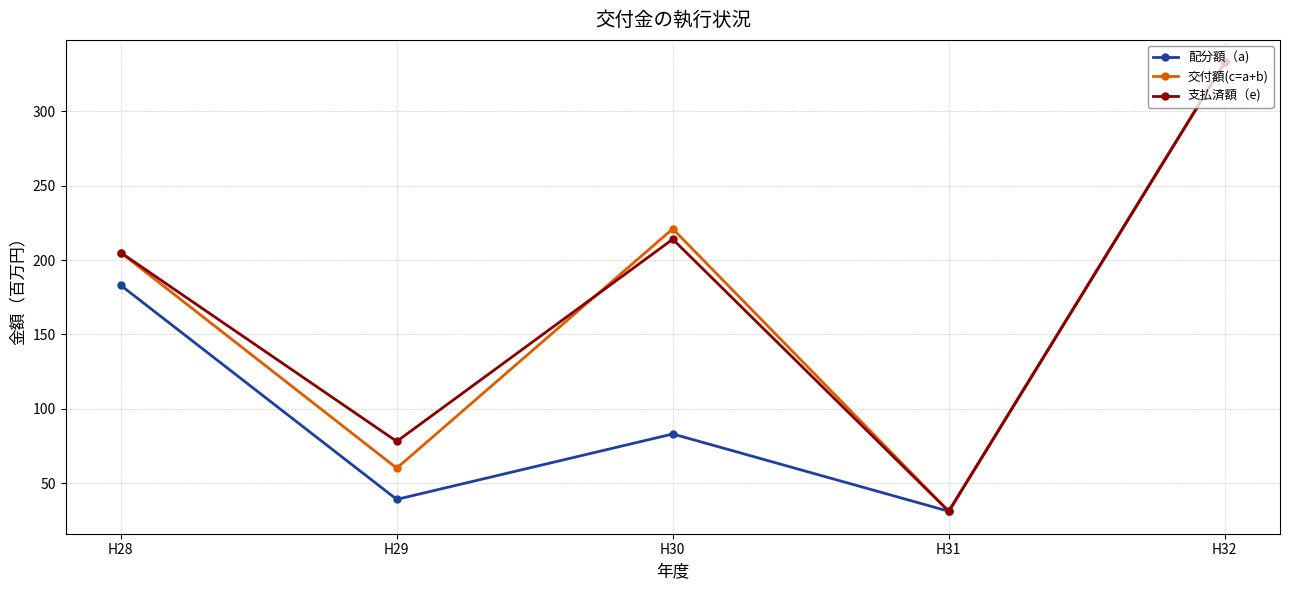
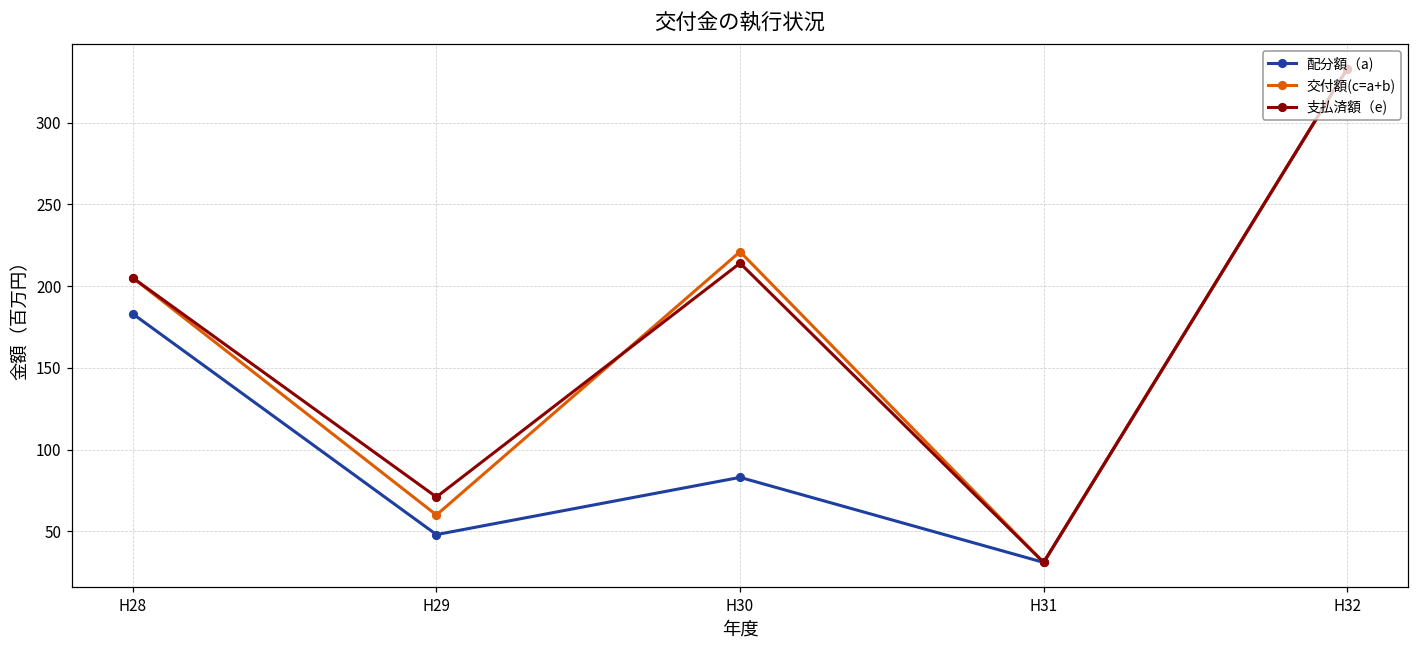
配分額（a), H29: 39 -> 48
支払済額（e), H29: 78 -> 71
